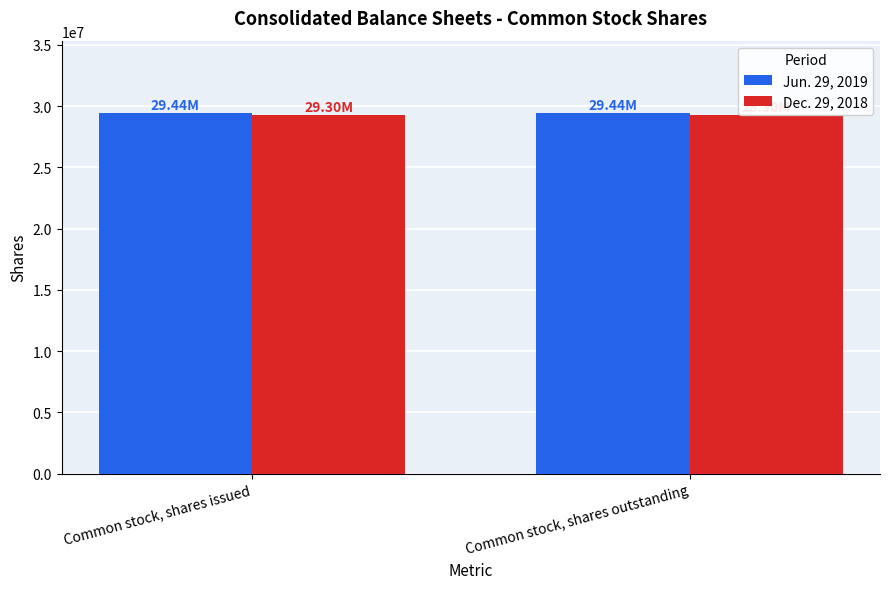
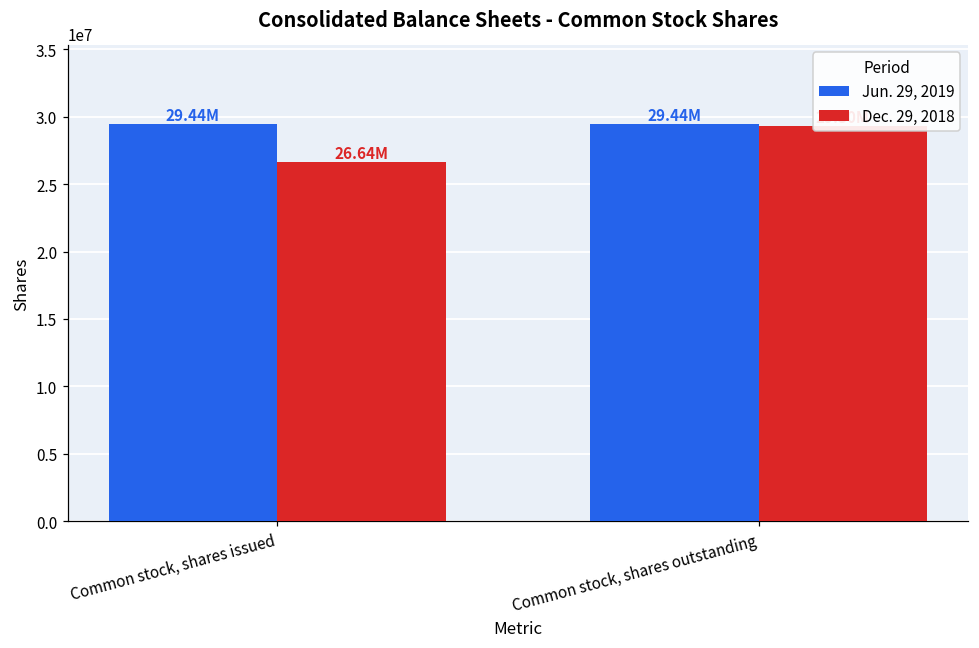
Dec. 29, 2018, Common stock, shares issued: 29.30M -> 26.64M
